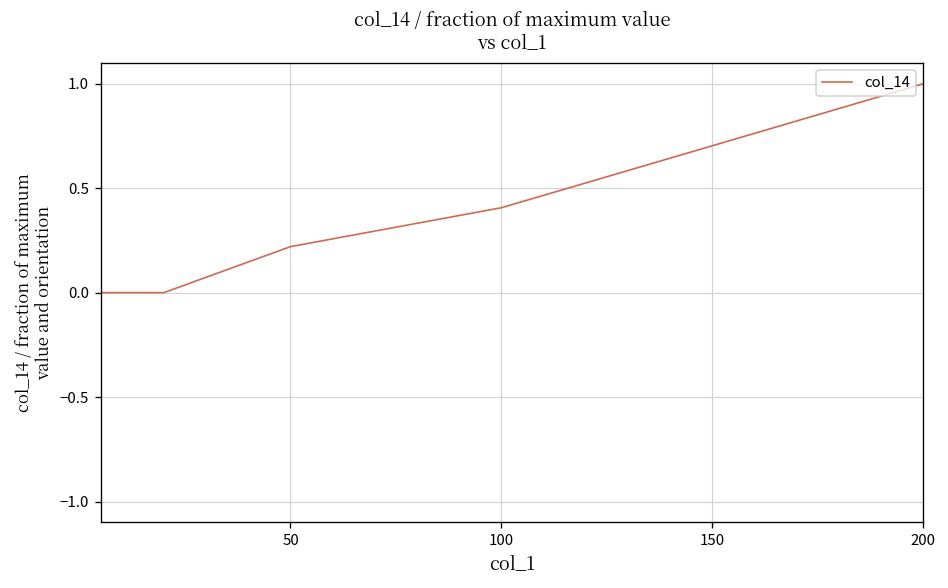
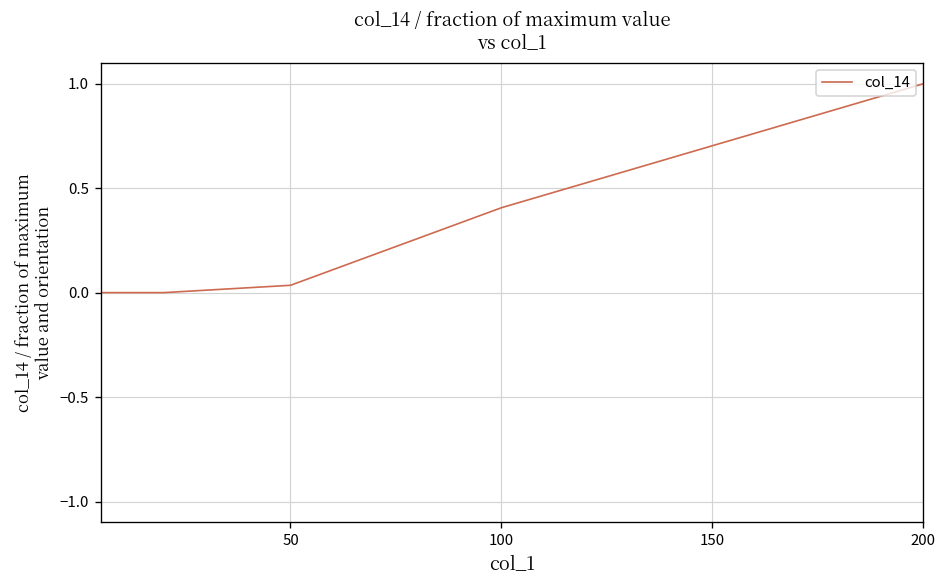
50: 0.22 -> 0.04
